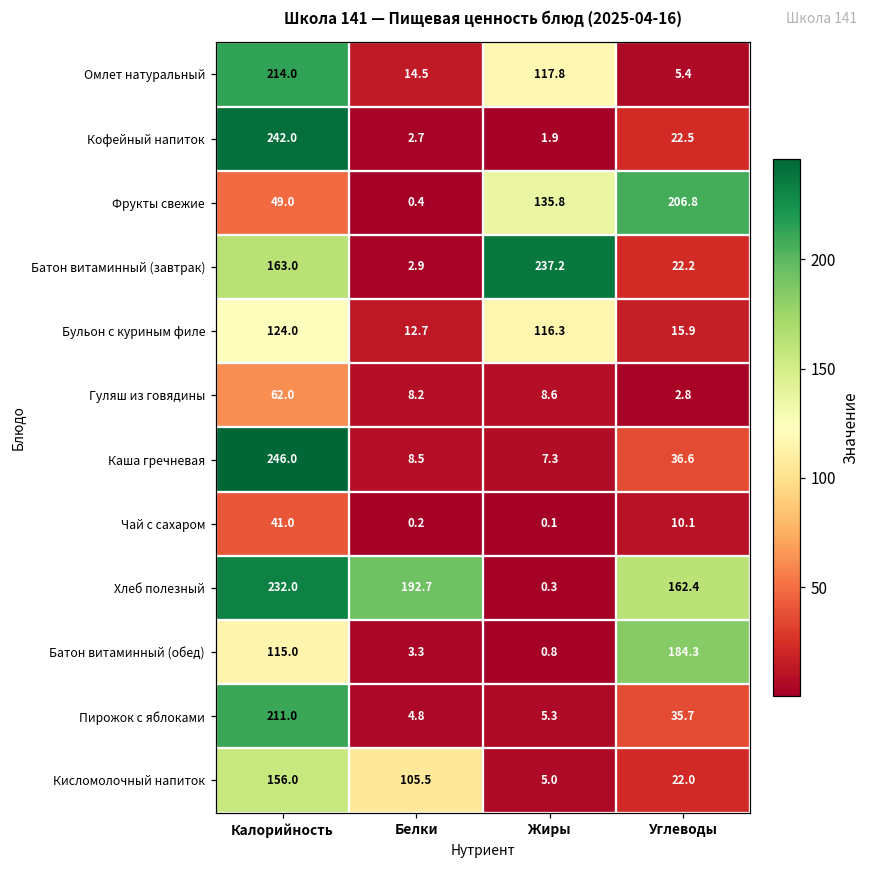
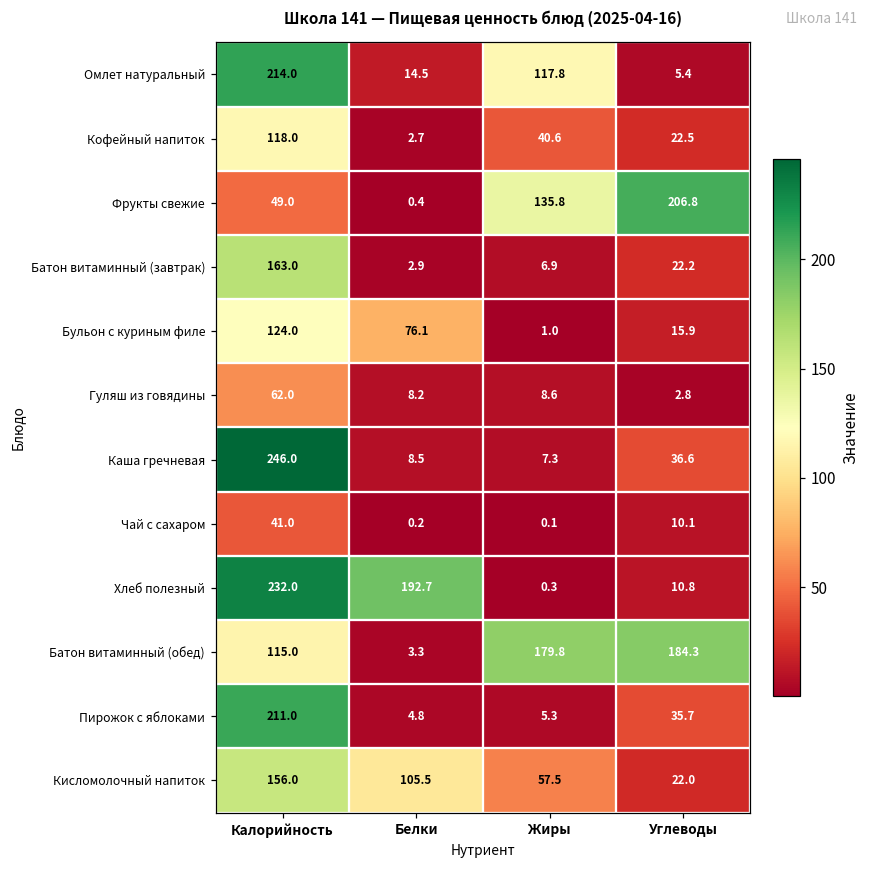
Кофейный напиток, Калорийность: 242.0 -> 118.0
Кофейный напиток, Жиры: 1.9 -> 40.6
Батон витаминный (завтрак), Жиры: 237.2 -> 6.9
Бульон с куриным филе, Белки: 12.7 -> 76.1
Бульон с куриным филе, Жиры: 116.3 -> 1.0
Хлеб полезный, Углеводы: 162.4 -> 10.8
Батон витаминный (обед), Жиры: 0.8 -> 179.8
Кисломолочный напиток, Жиры: 5.0 -> 57.5
